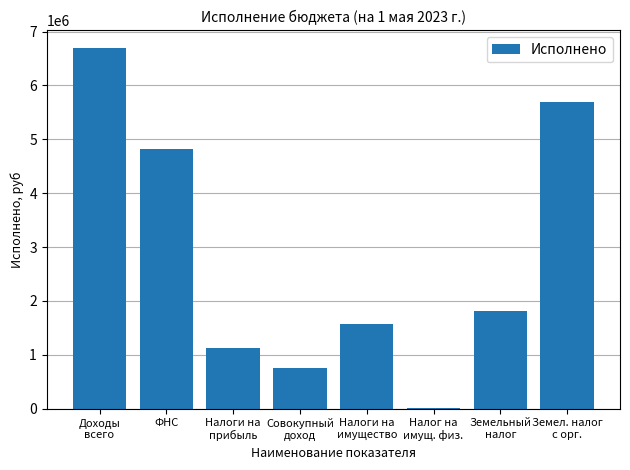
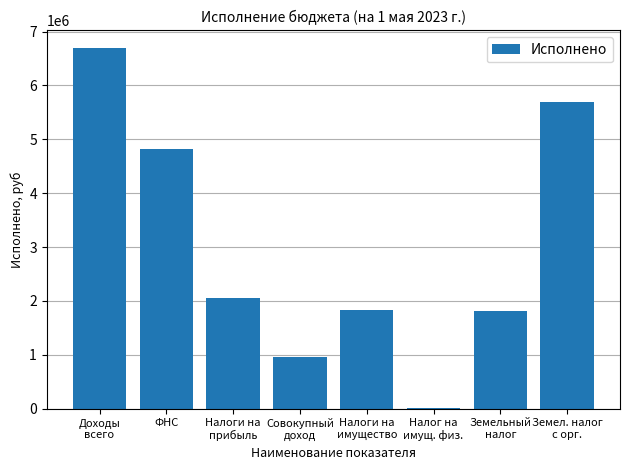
Налоги на прибыль: 1100000 -> 2100000
Совокупный доход: 700000 -> 1000000
Налоги на имущество: 1600000 -> 1800000
